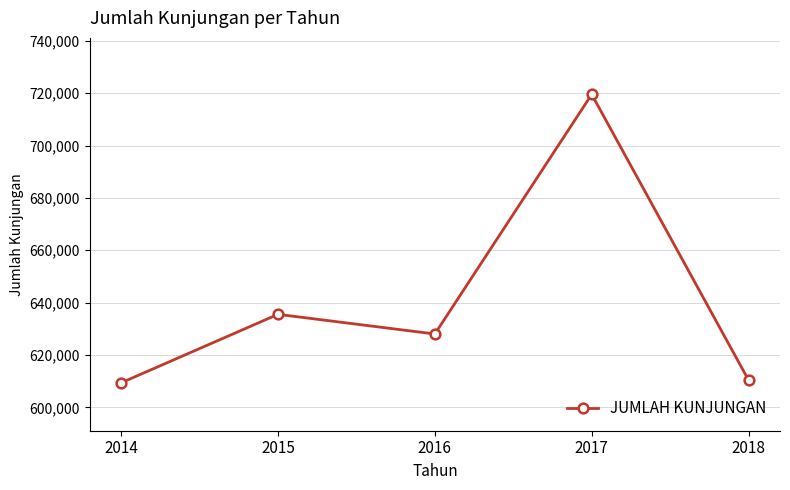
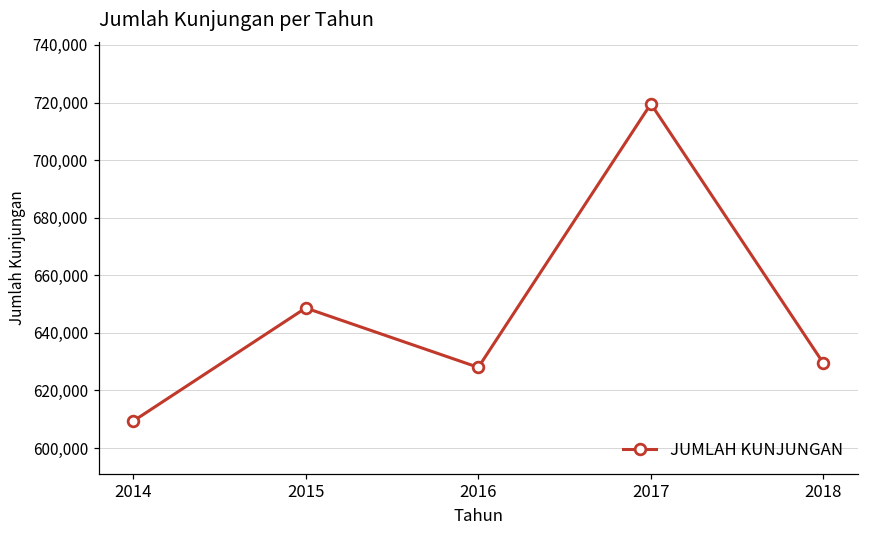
2015: 636,000 -> 649,000
2018: 610,000 -> 629,000
